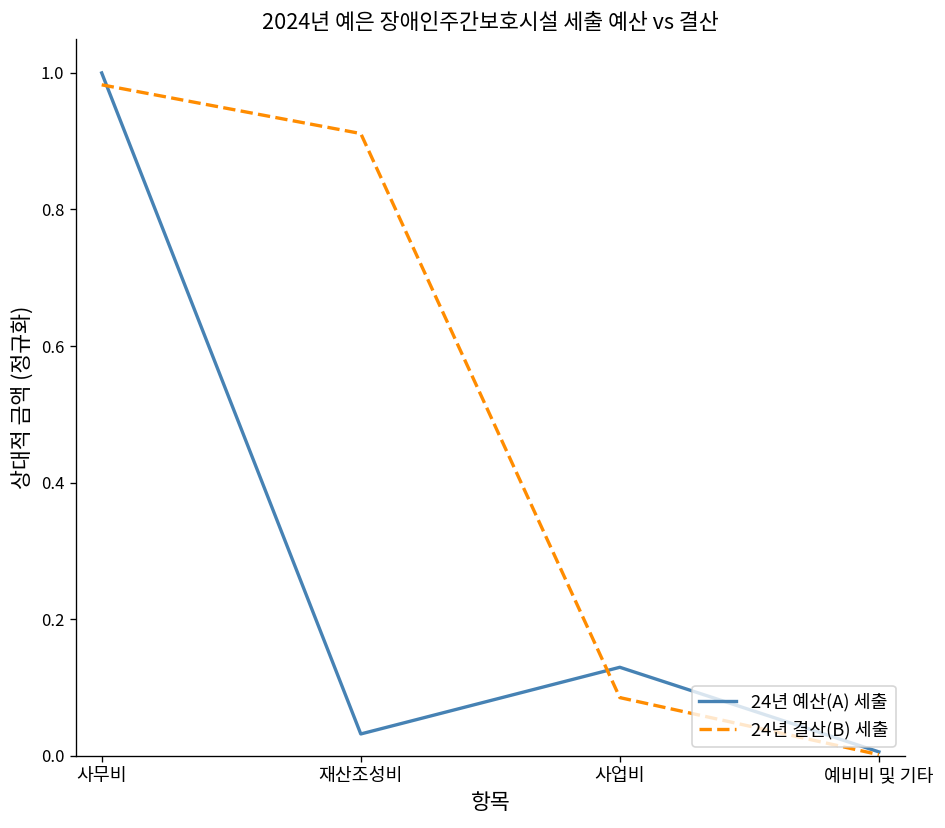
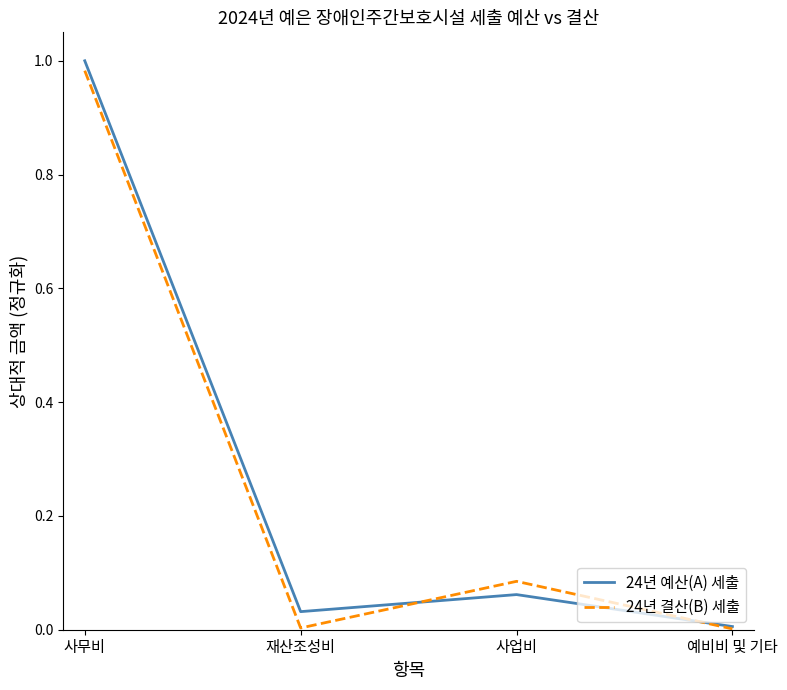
24년 결산(B) 세출, 재산조성비: 0.91 -> 0.00
24년 예산(A) 세출, 사업비: 0.13 -> 0.06
